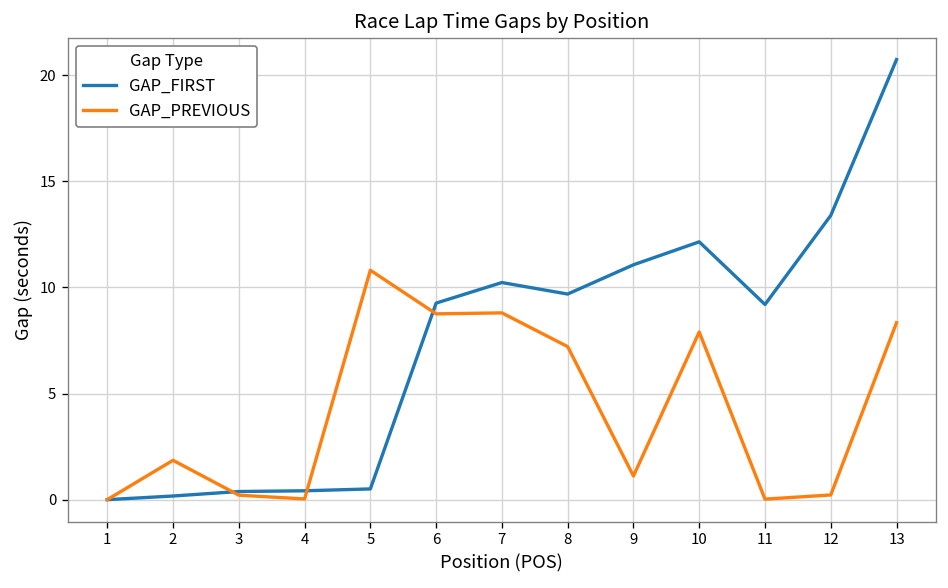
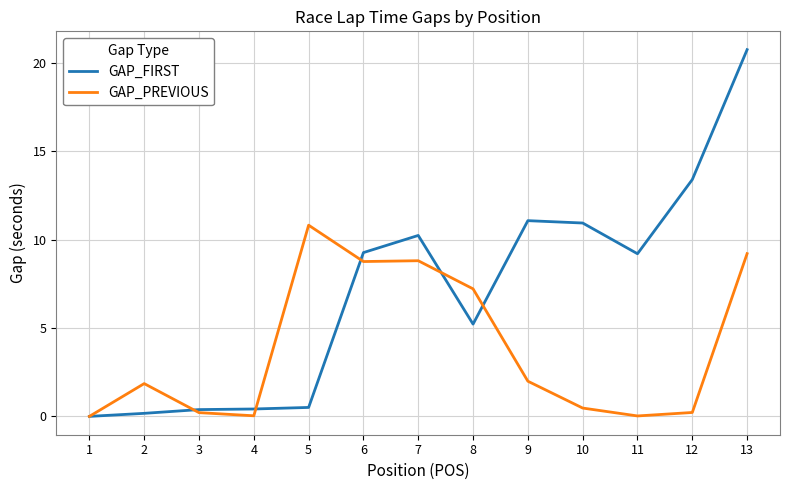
GAP_FIRST, 8: 9.7 -> 5.2
GAP_PREVIOUS, 9: 1.1 -> 2.0
GAP_FIRST, 10: 12.1 -> 10.9
GAP_PREVIOUS, 10: 7.9 -> 0.5
GAP_PREVIOUS, 13: 8.3 -> 9.2
